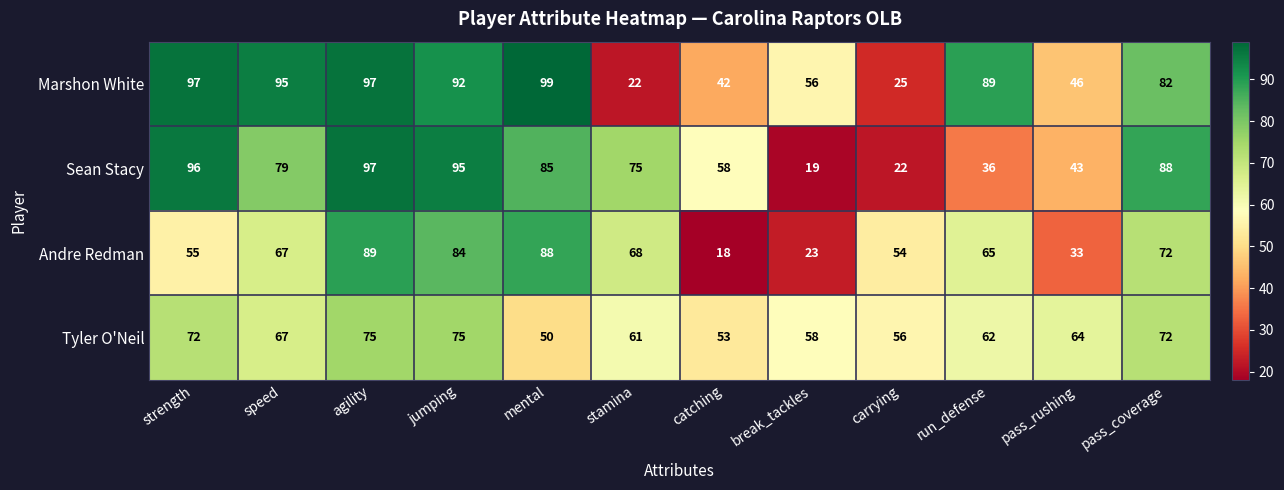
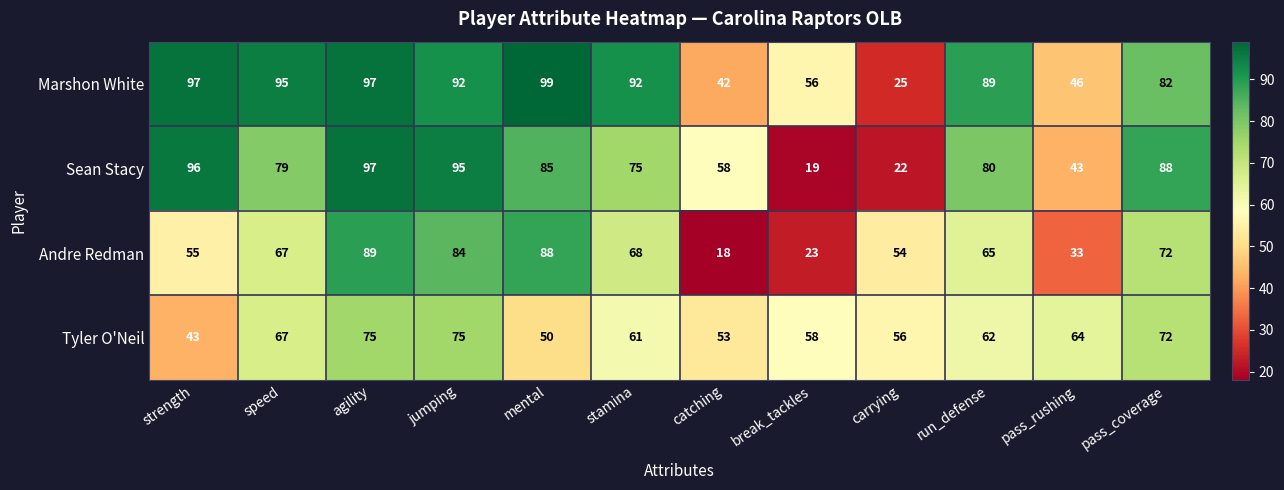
Marshon White, stamina: 22 -> 92
Sean Stacy, run_defense: 36 -> 80
Tyler O'Neil, strength: 72 -> 43
